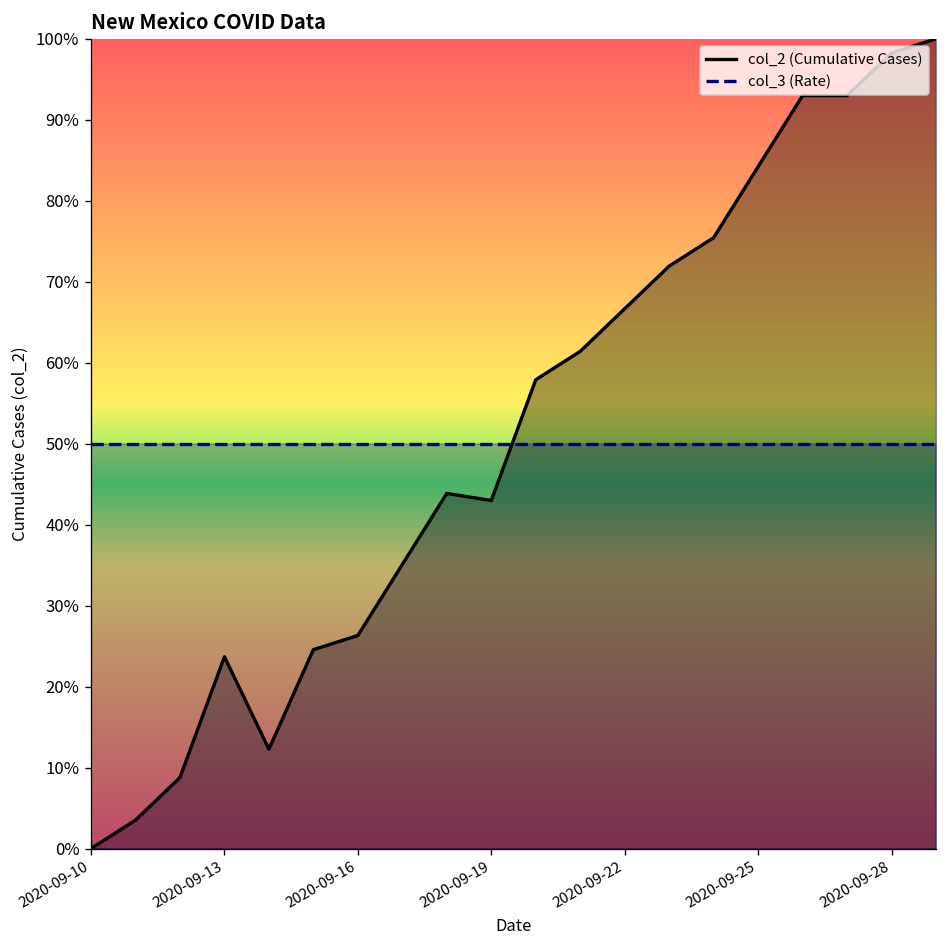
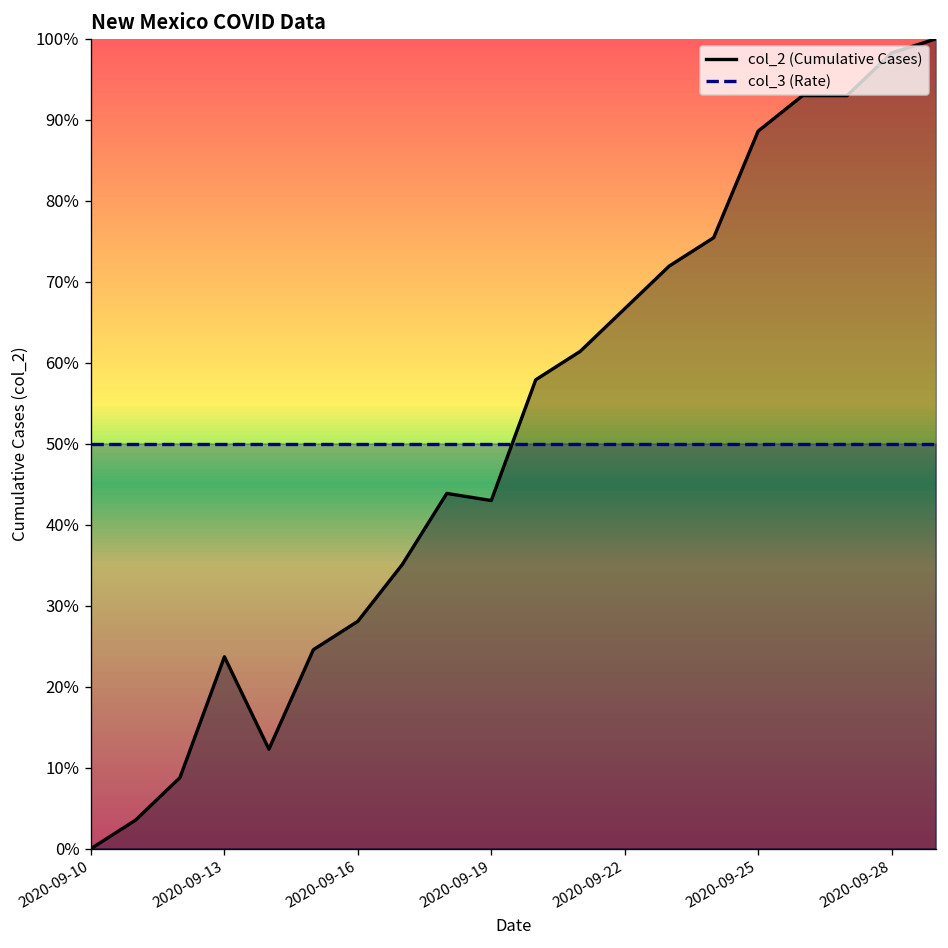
col_2 (Cumulative Cases), 2020-09-16: 26% -> 28%
col_2 (Cumulative Cases), 2020-09-25: 84% -> 89%
